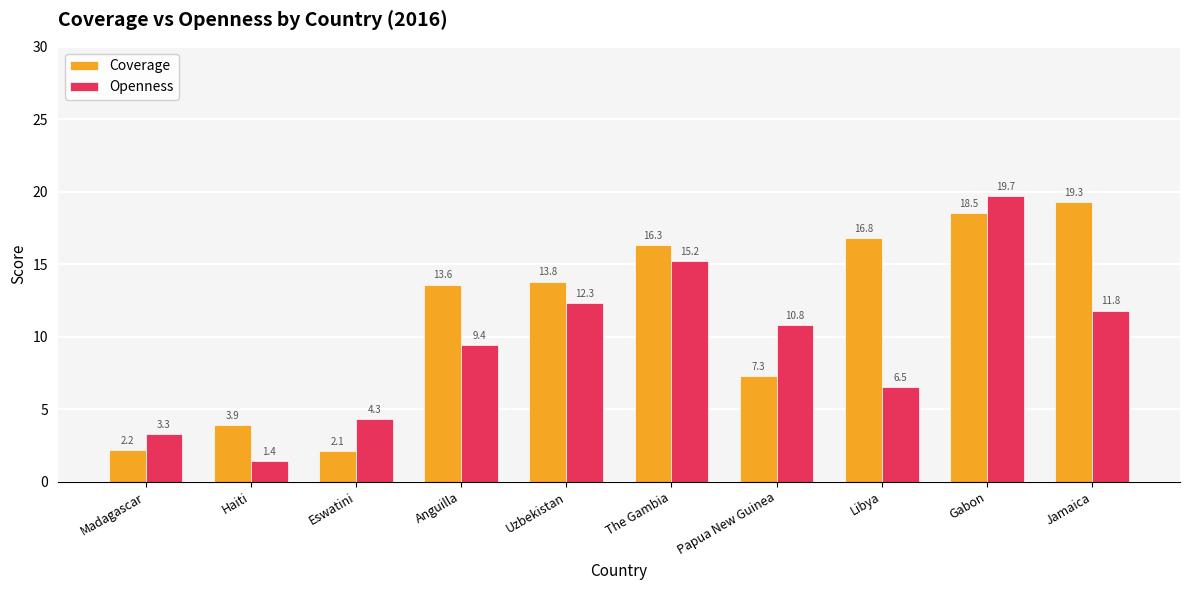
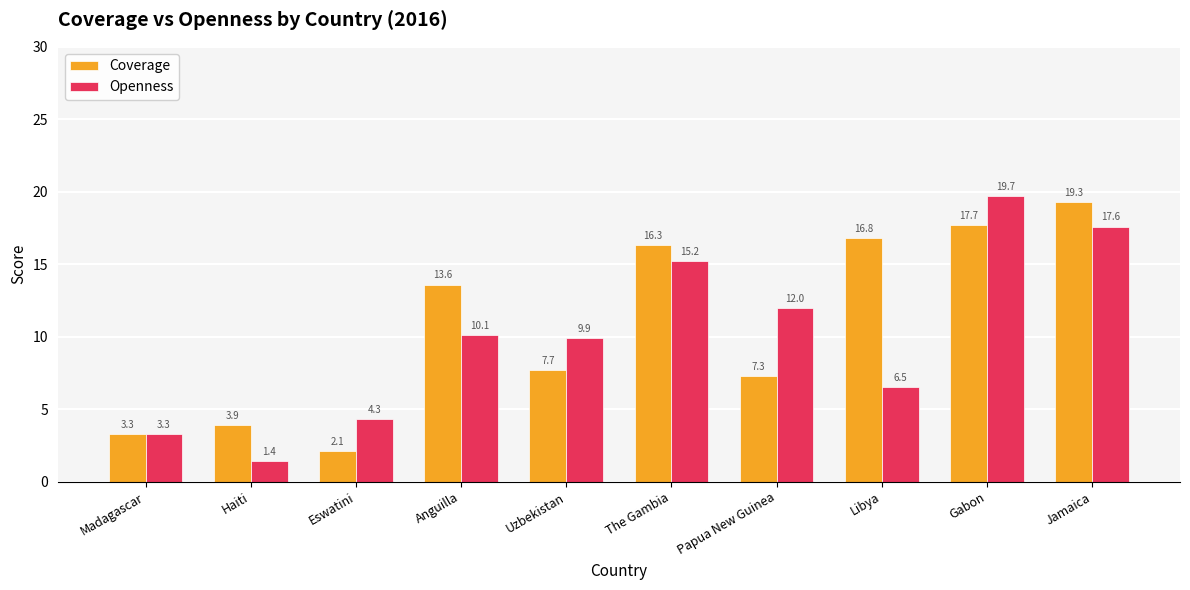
Coverage, Madagascar: 2.2 -> 3.3
Openness, Anguilla: 9.4 -> 10.1
Coverage, Uzbekistan: 13.8 -> 7.7
Openness, Uzbekistan: 12.3 -> 9.9
Openness, Papua New Guinea: 10.8 -> 12.0
Coverage, Gabon: 18.5 -> 17.7
Openness, Jamaica: 11.8 -> 17.6
